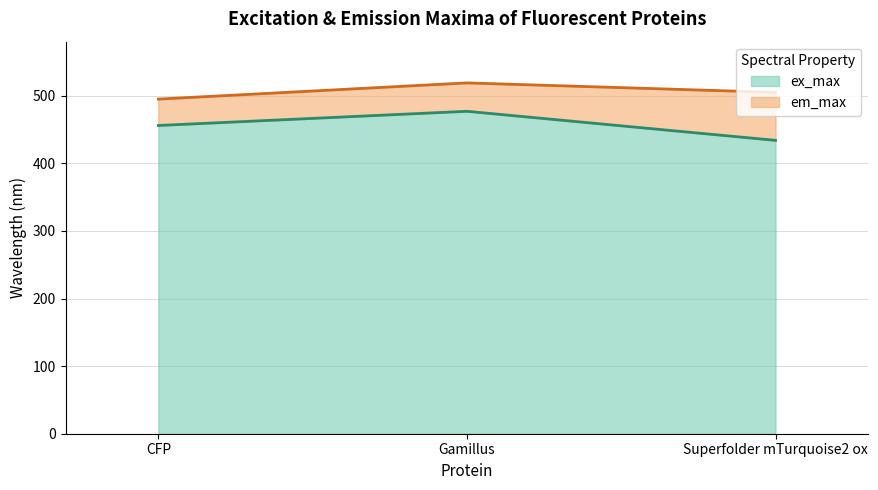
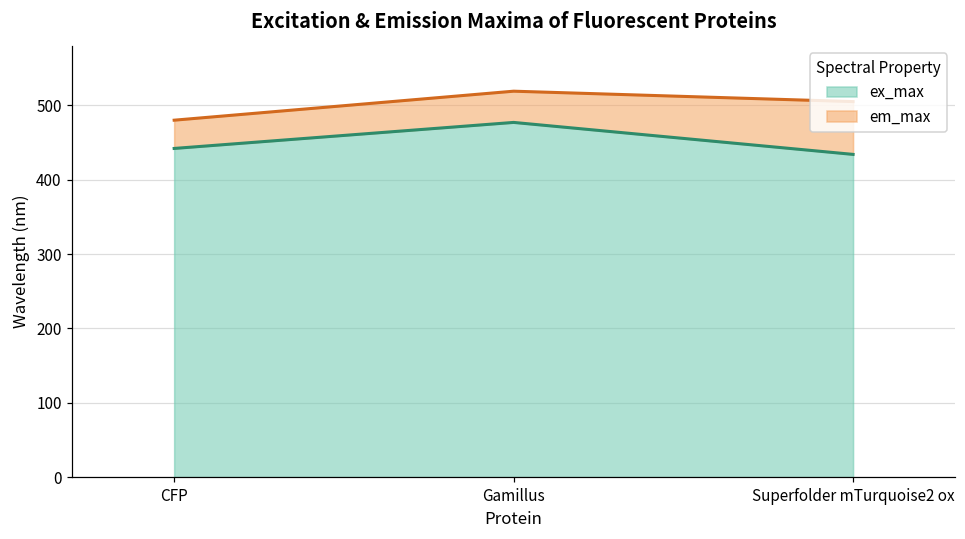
ex_max, CFP: 460 -> 440
em_max, CFP: 500 -> 480
